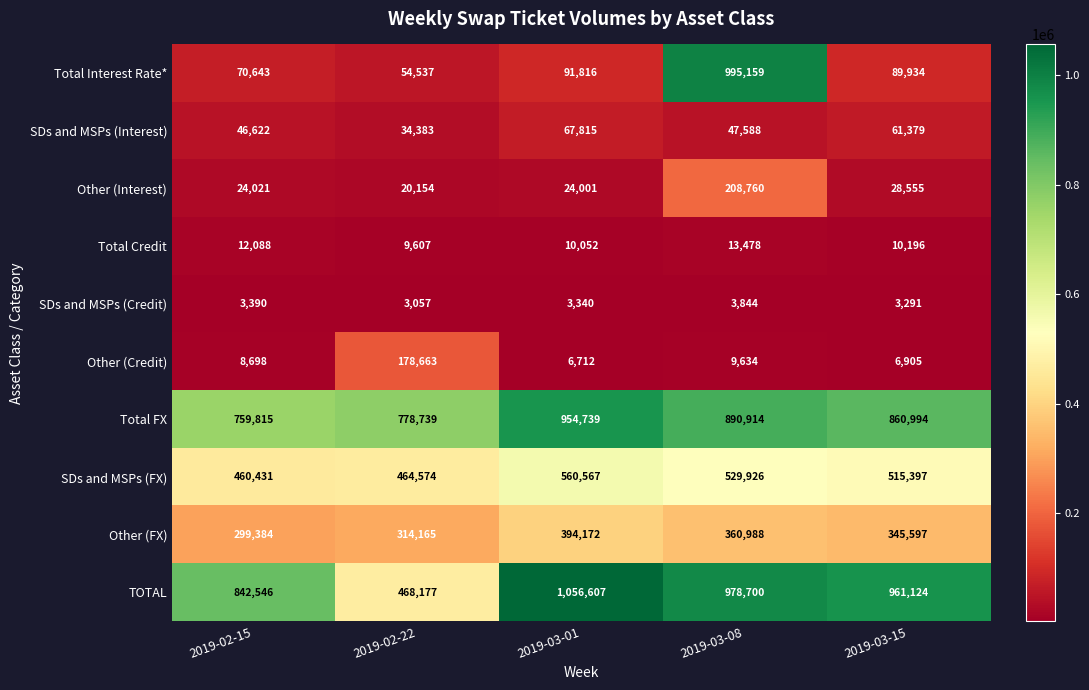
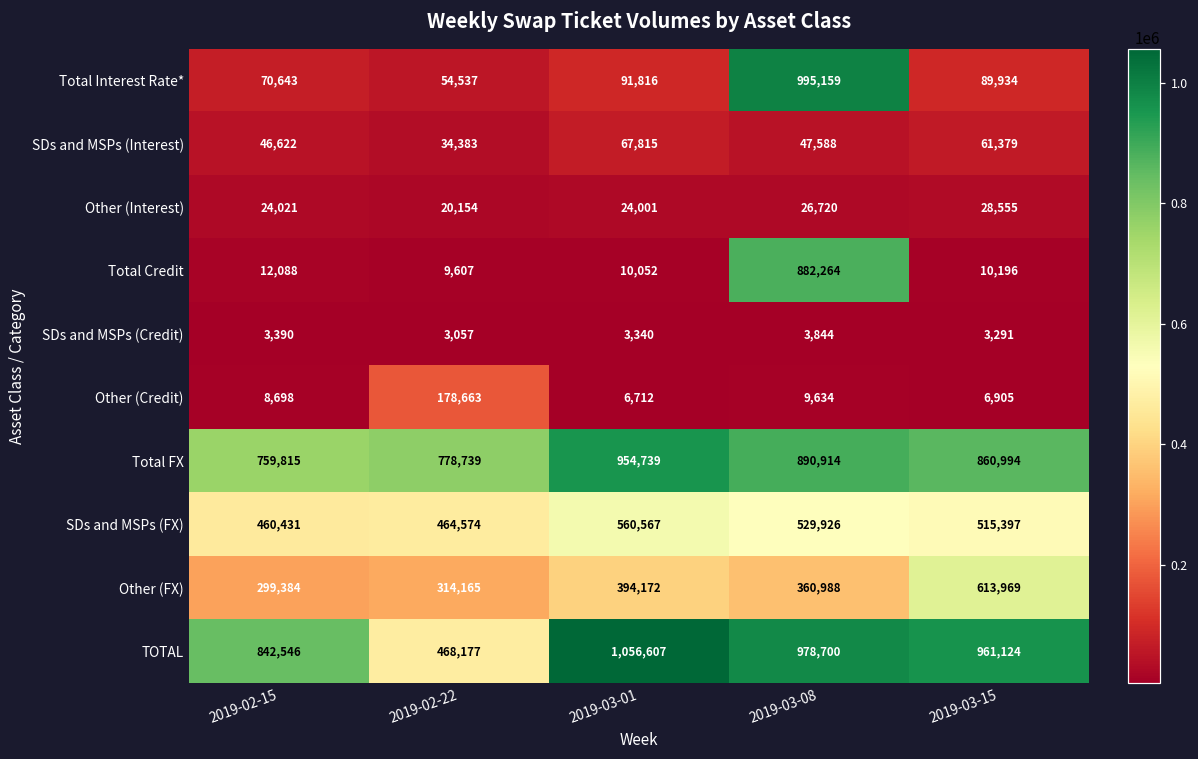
Other (Interest), 2019-03-08: 208,760 -> 26,720
Total Credit, 2019-03-08: 13,478 -> 882,264
Other (FX), 2019-03-15: 345,597 -> 613,969
